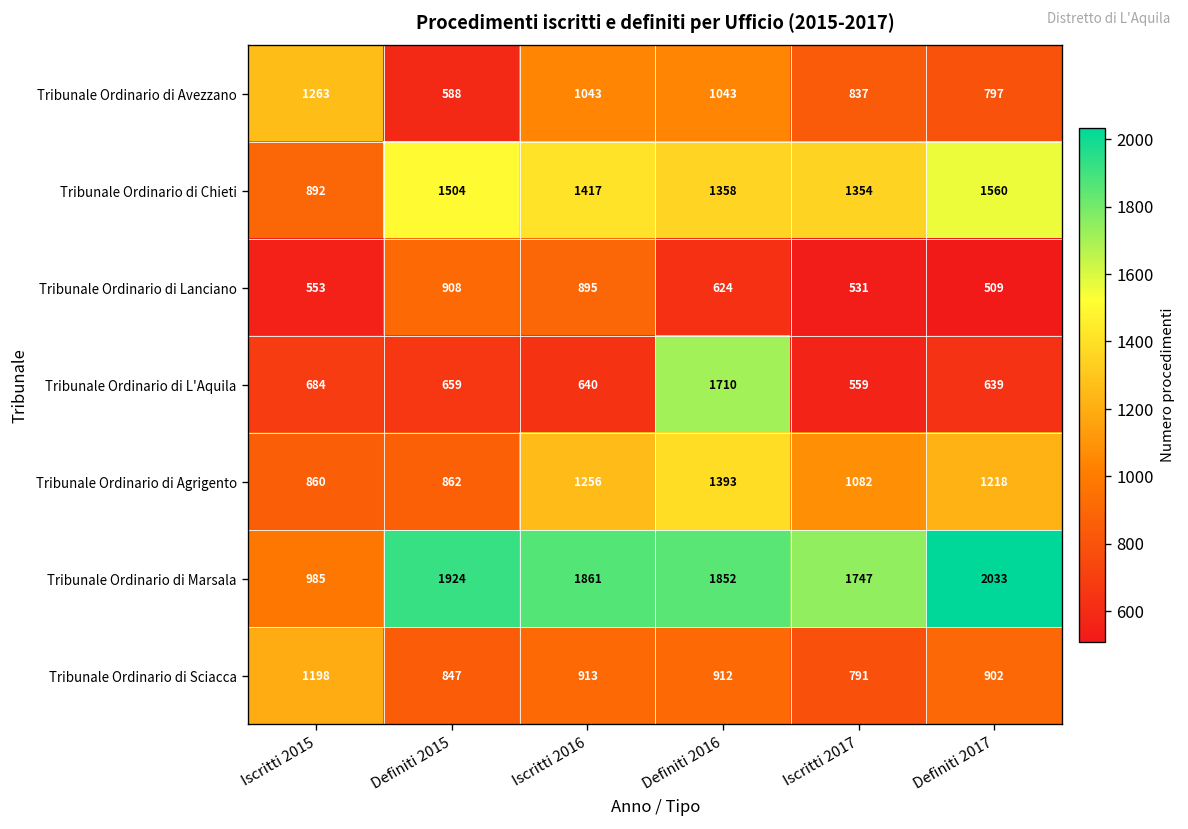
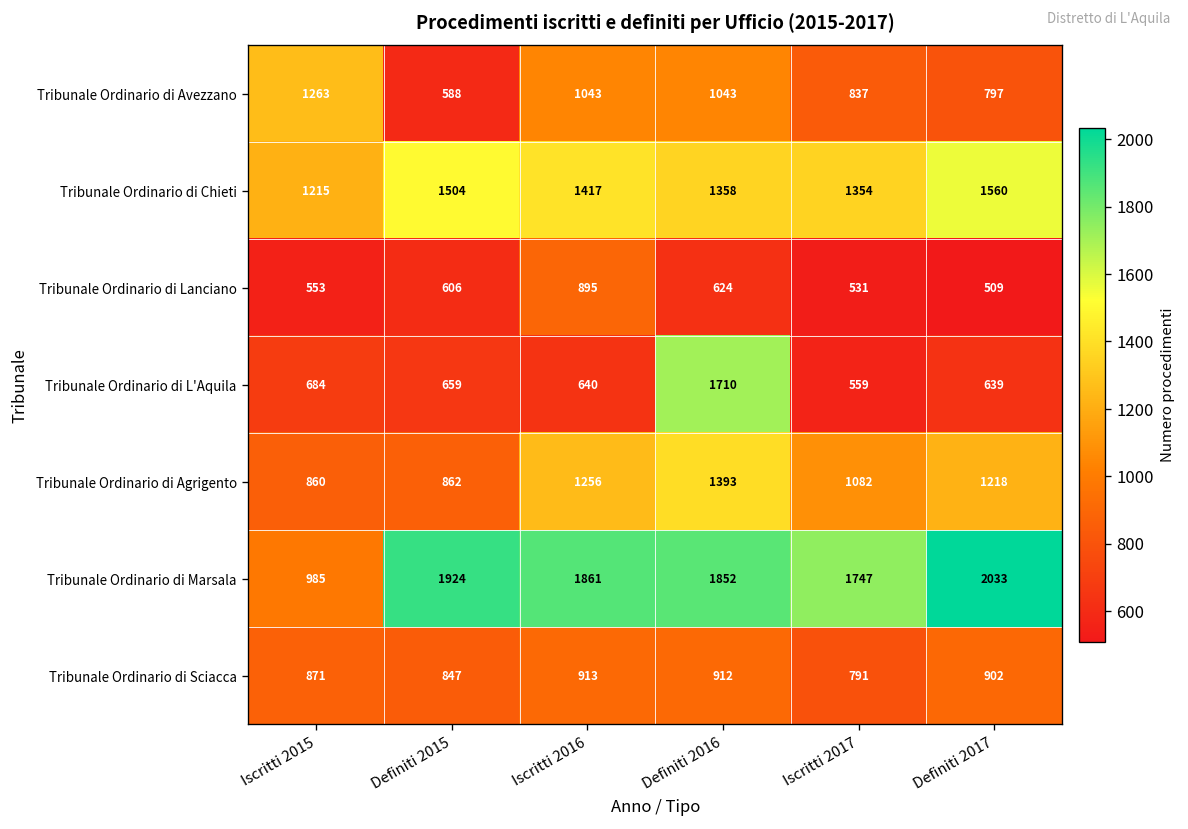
Tribunale Ordinario di Chieti, Iscritti 2015: 892 -> 1215
Tribunale Ordinario di Lanciano, Definiti 2015: 908 -> 606
Tribunale Ordinario di Sciacca, Iscritti 2015: 1198 -> 871
